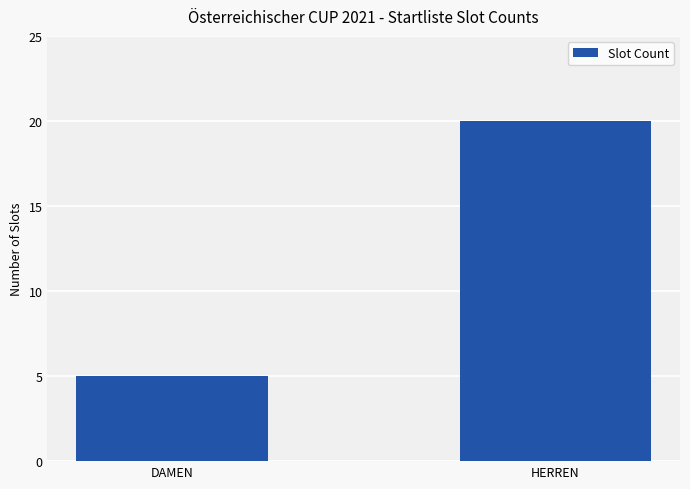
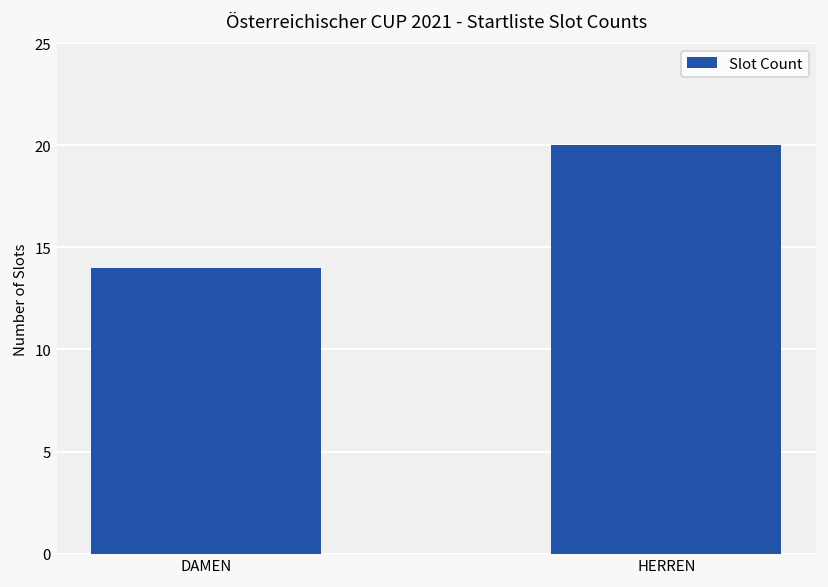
DAMEN: 5 -> 14
